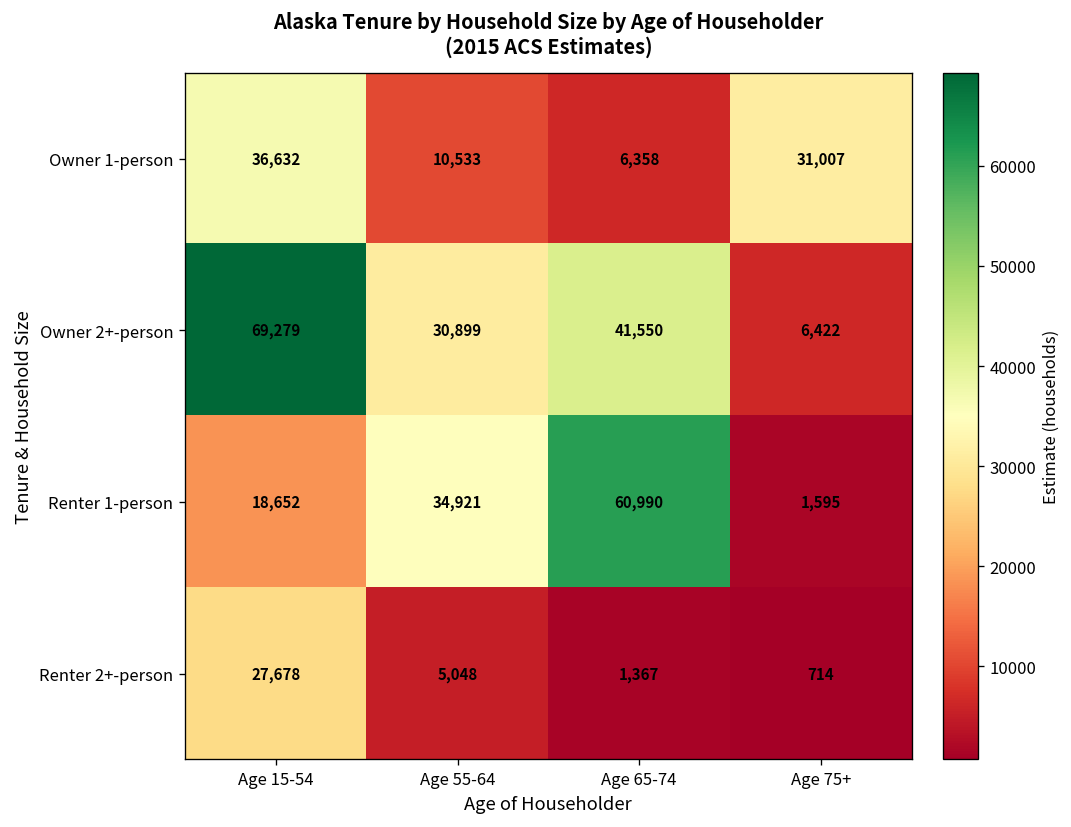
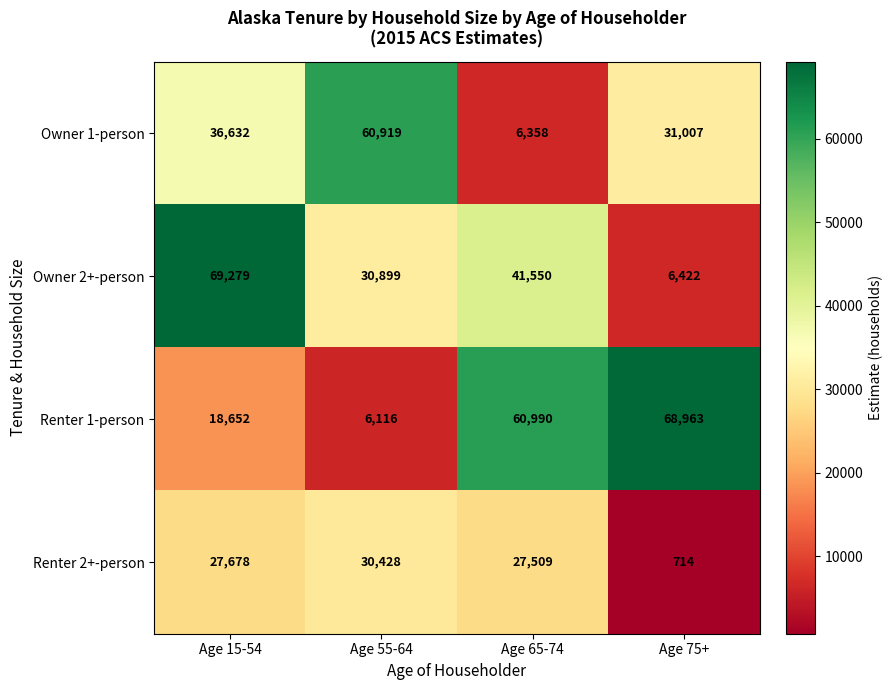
Owner 1-person, Age 55-64: 10,533 -> 60,919
Renter 1-person, Age 55-64: 34,921 -> 6,116
Renter 1-person, Age 75+: 1,595 -> 68,963
Renter 2+-person, Age 55-64: 5,048 -> 30,428
Renter 2+-person, Age 65-74: 1,367 -> 27,509
